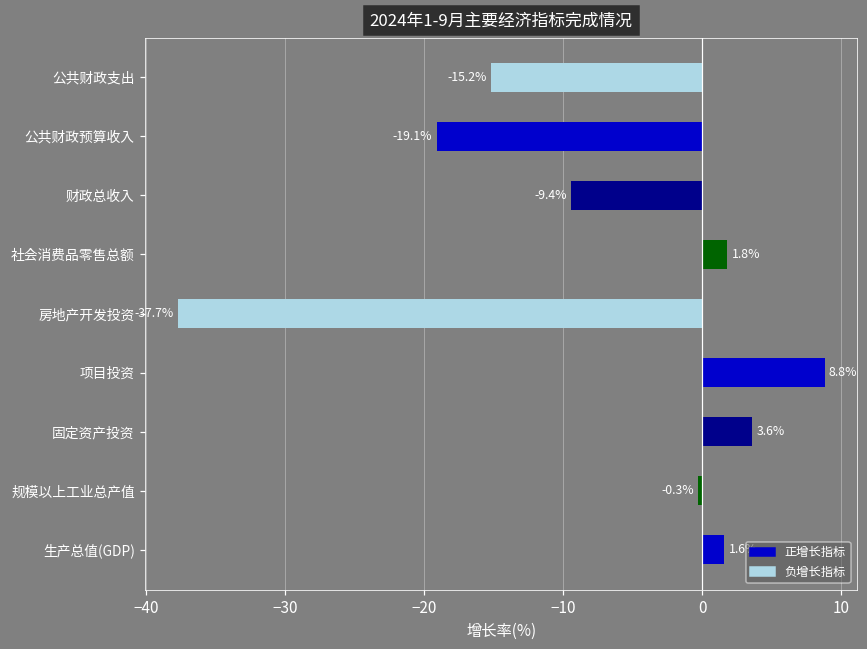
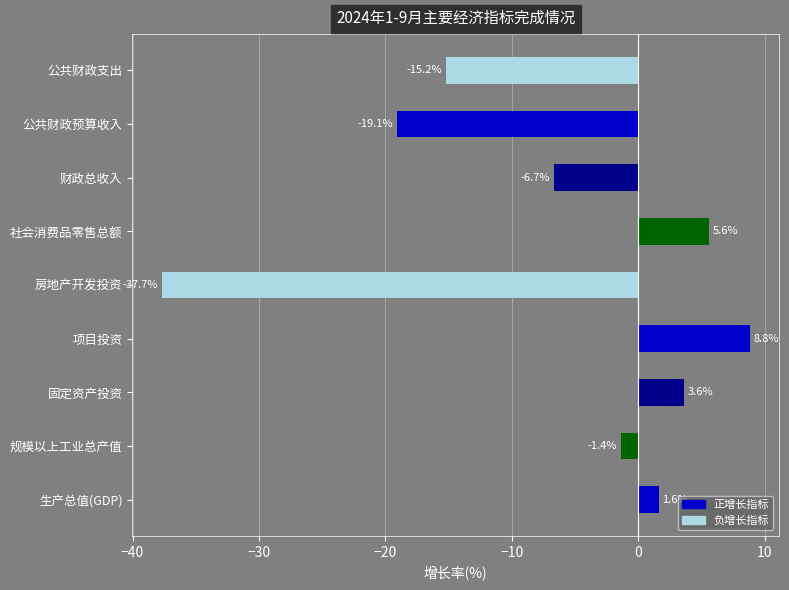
财政总收入: -9.4% -> -6.7%
社会消费品零售总额: 1.8% -> 5.6%
规模以上工业总产值: -0.3% -> -1.4%
